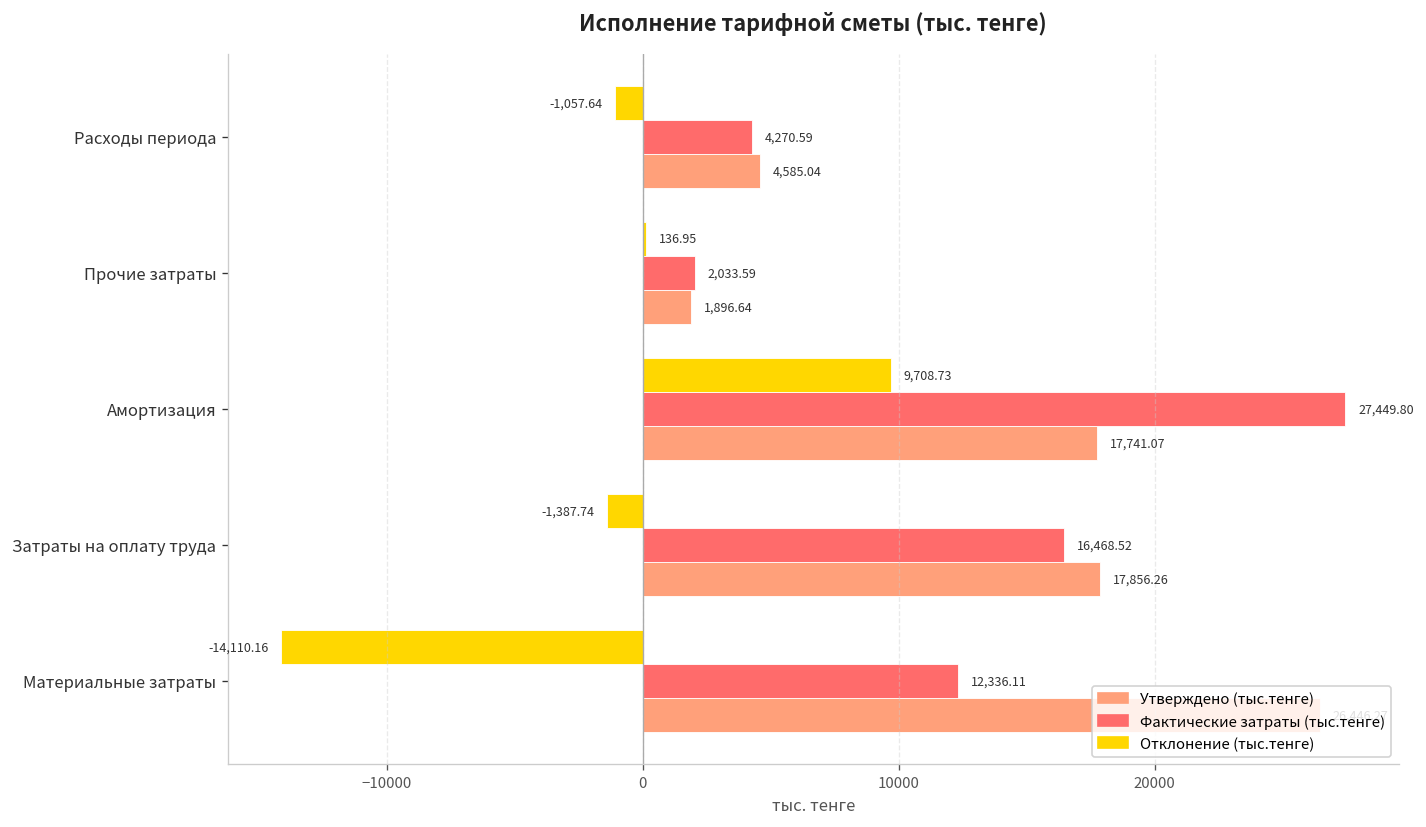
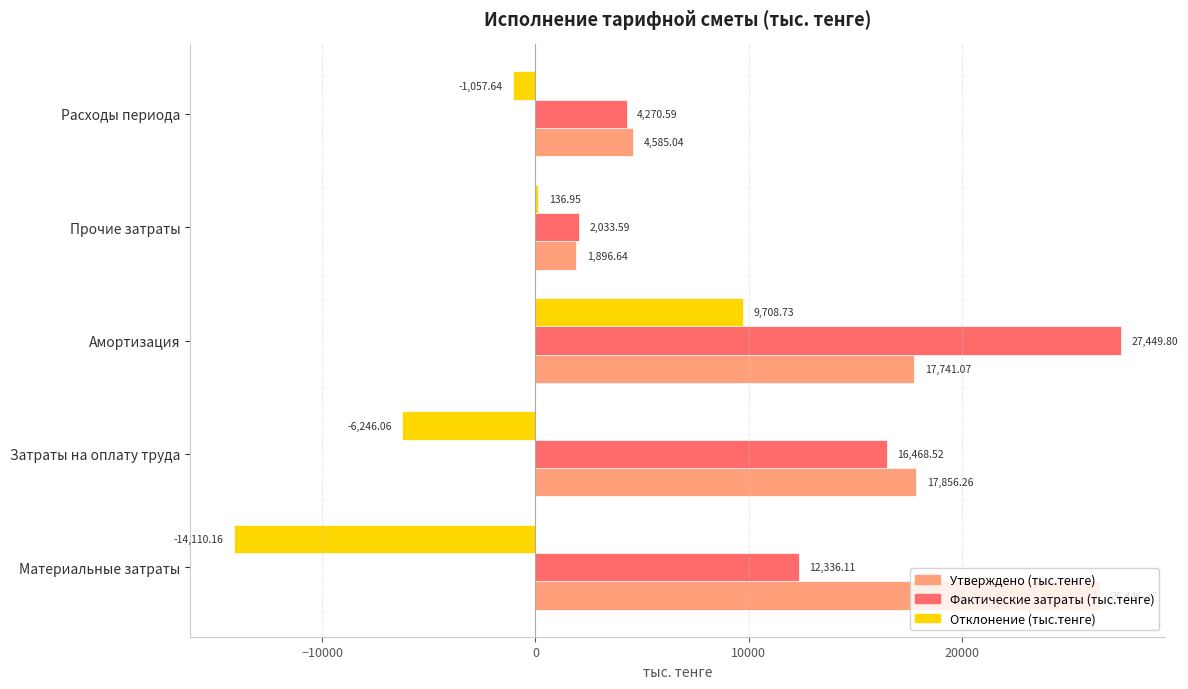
Отклонение (тыс.тенге), Затраты на оплату труда: -1,387.74 -> -6,246.06
